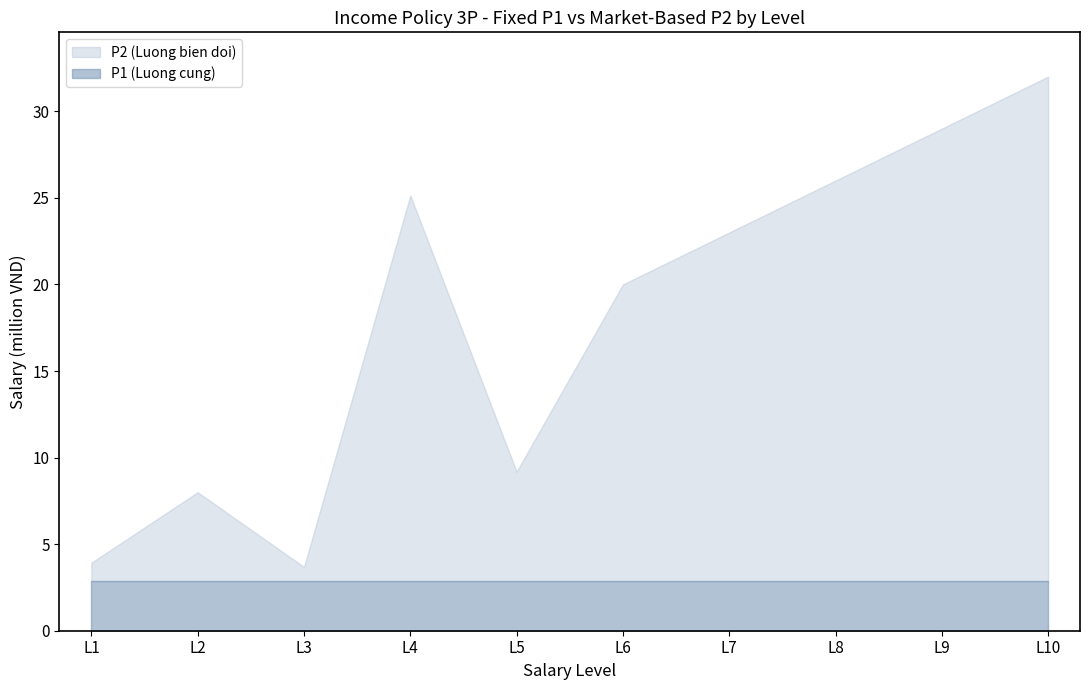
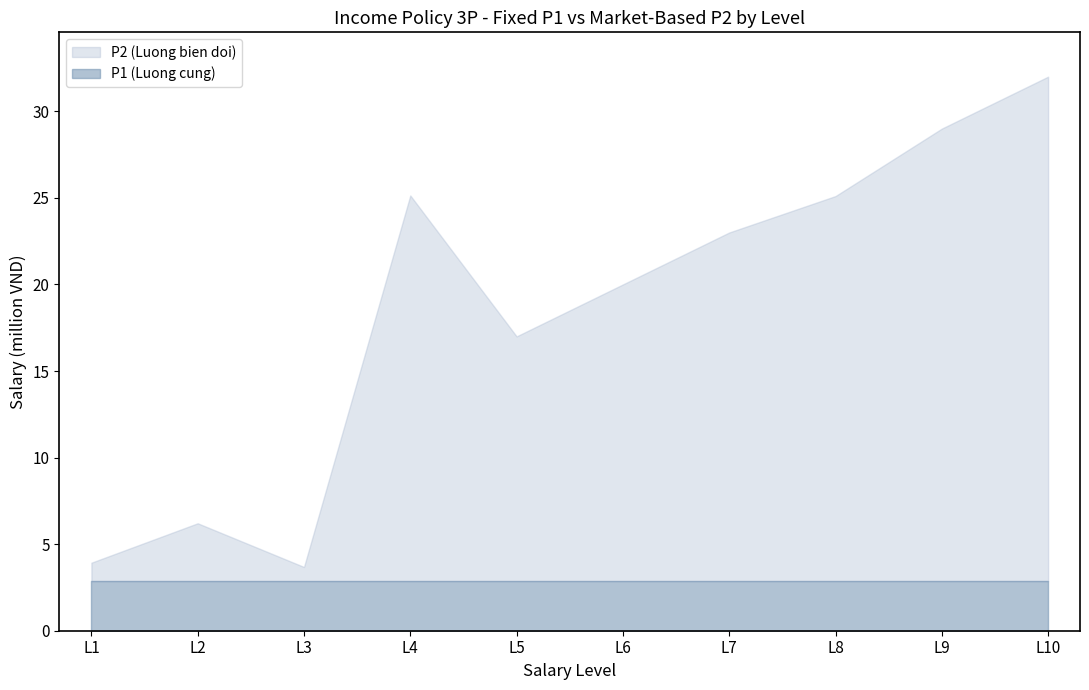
P2 (Luong bien doi), L2: 5.1 -> 3.3
P2 (Luong bien doi), L5: 6.3 -> 14.1
P2 (Luong bien doi), L8: 23.1 -> 22.2
